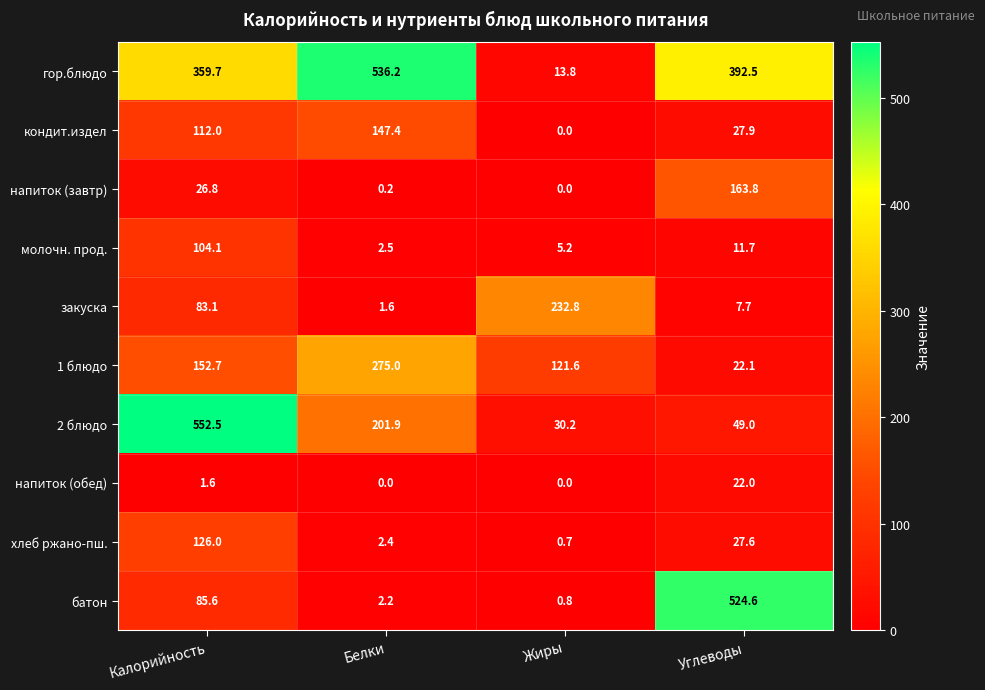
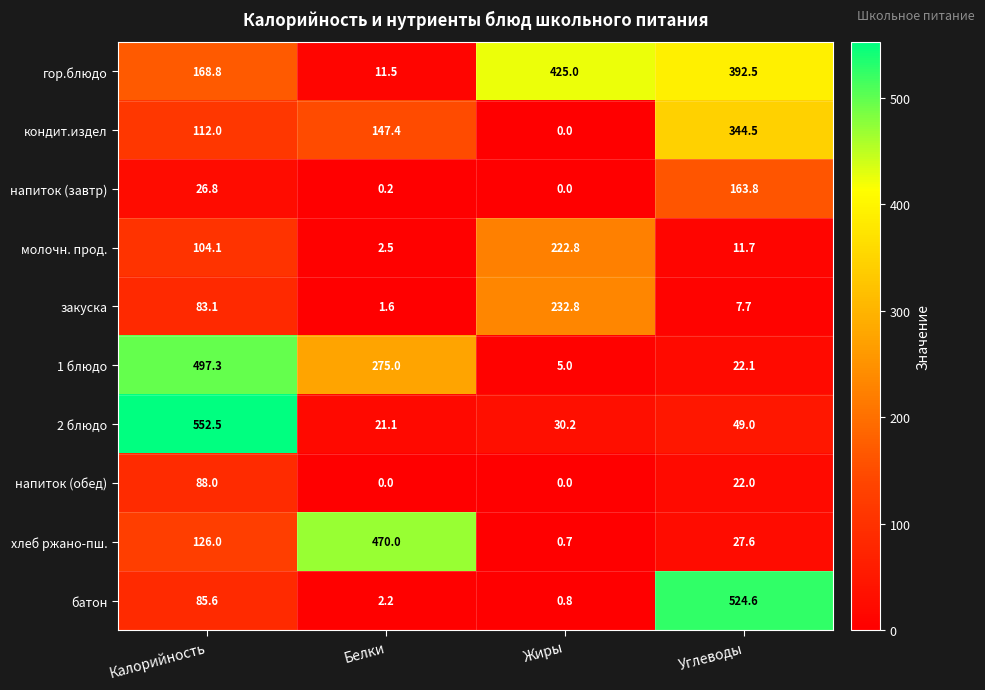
гор.блюдо, Калорийность: 359.7 -> 168.8
гор.блюдо, Белки: 536.2 -> 11.5
гор.блюдо, Жиры: 13.8 -> 425.0
кондит.издел, Углеводы: 27.9 -> 344.5
молочн. прод., Жиры: 5.2 -> 222.8
1 блюдо, Калорийность: 152.7 -> 497.3
1 блюдо, Жиры: 121.6 -> 5.0
2 блюдо, Белки: 201.9 -> 21.1
напиток (обед), Калорийность: 1.6 -> 88.0
хлеб ржано-пш., Белки: 2.4 -> 470.0
